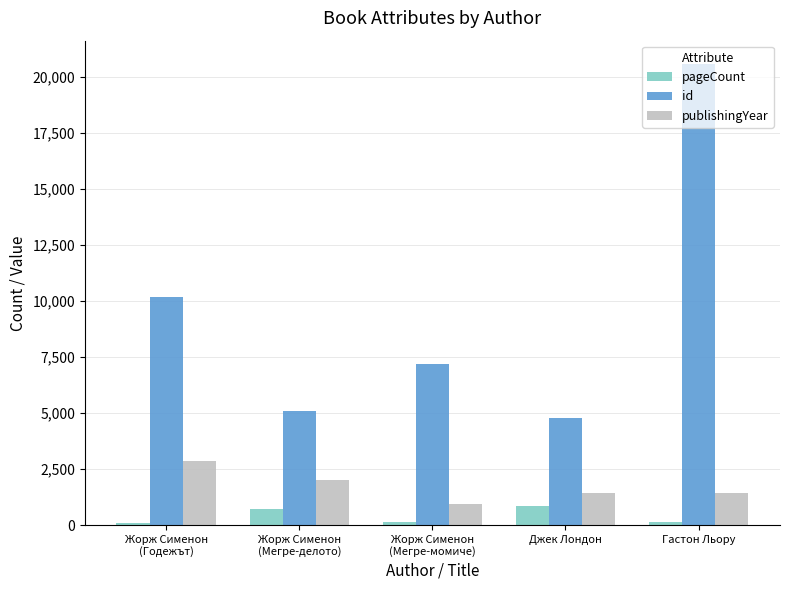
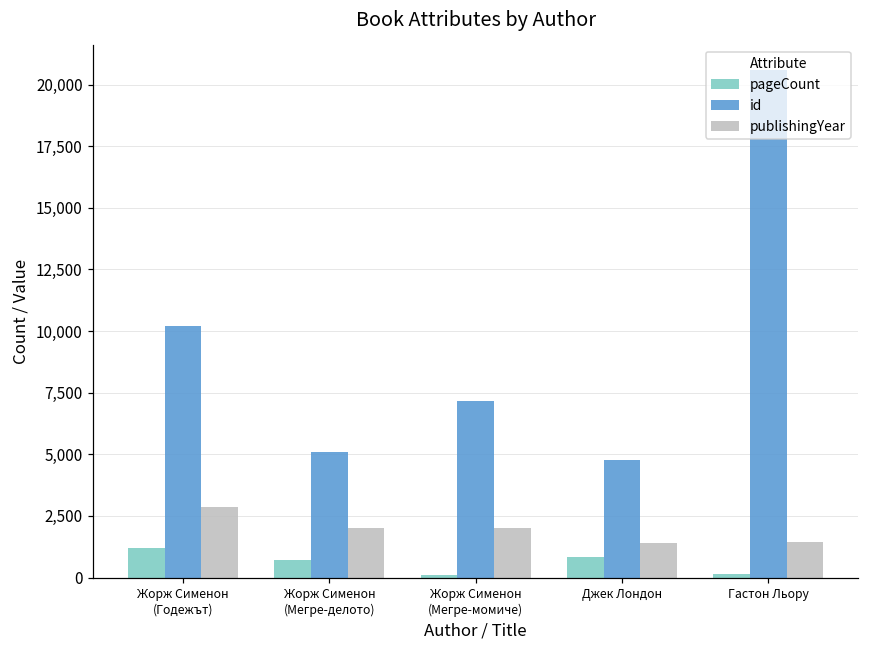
pageCount, Жорж Сименон (Годежът): 100 -> 1,200
publishingYear, Жорж Сименон (Мегре-момиче): 900 -> 2,000
